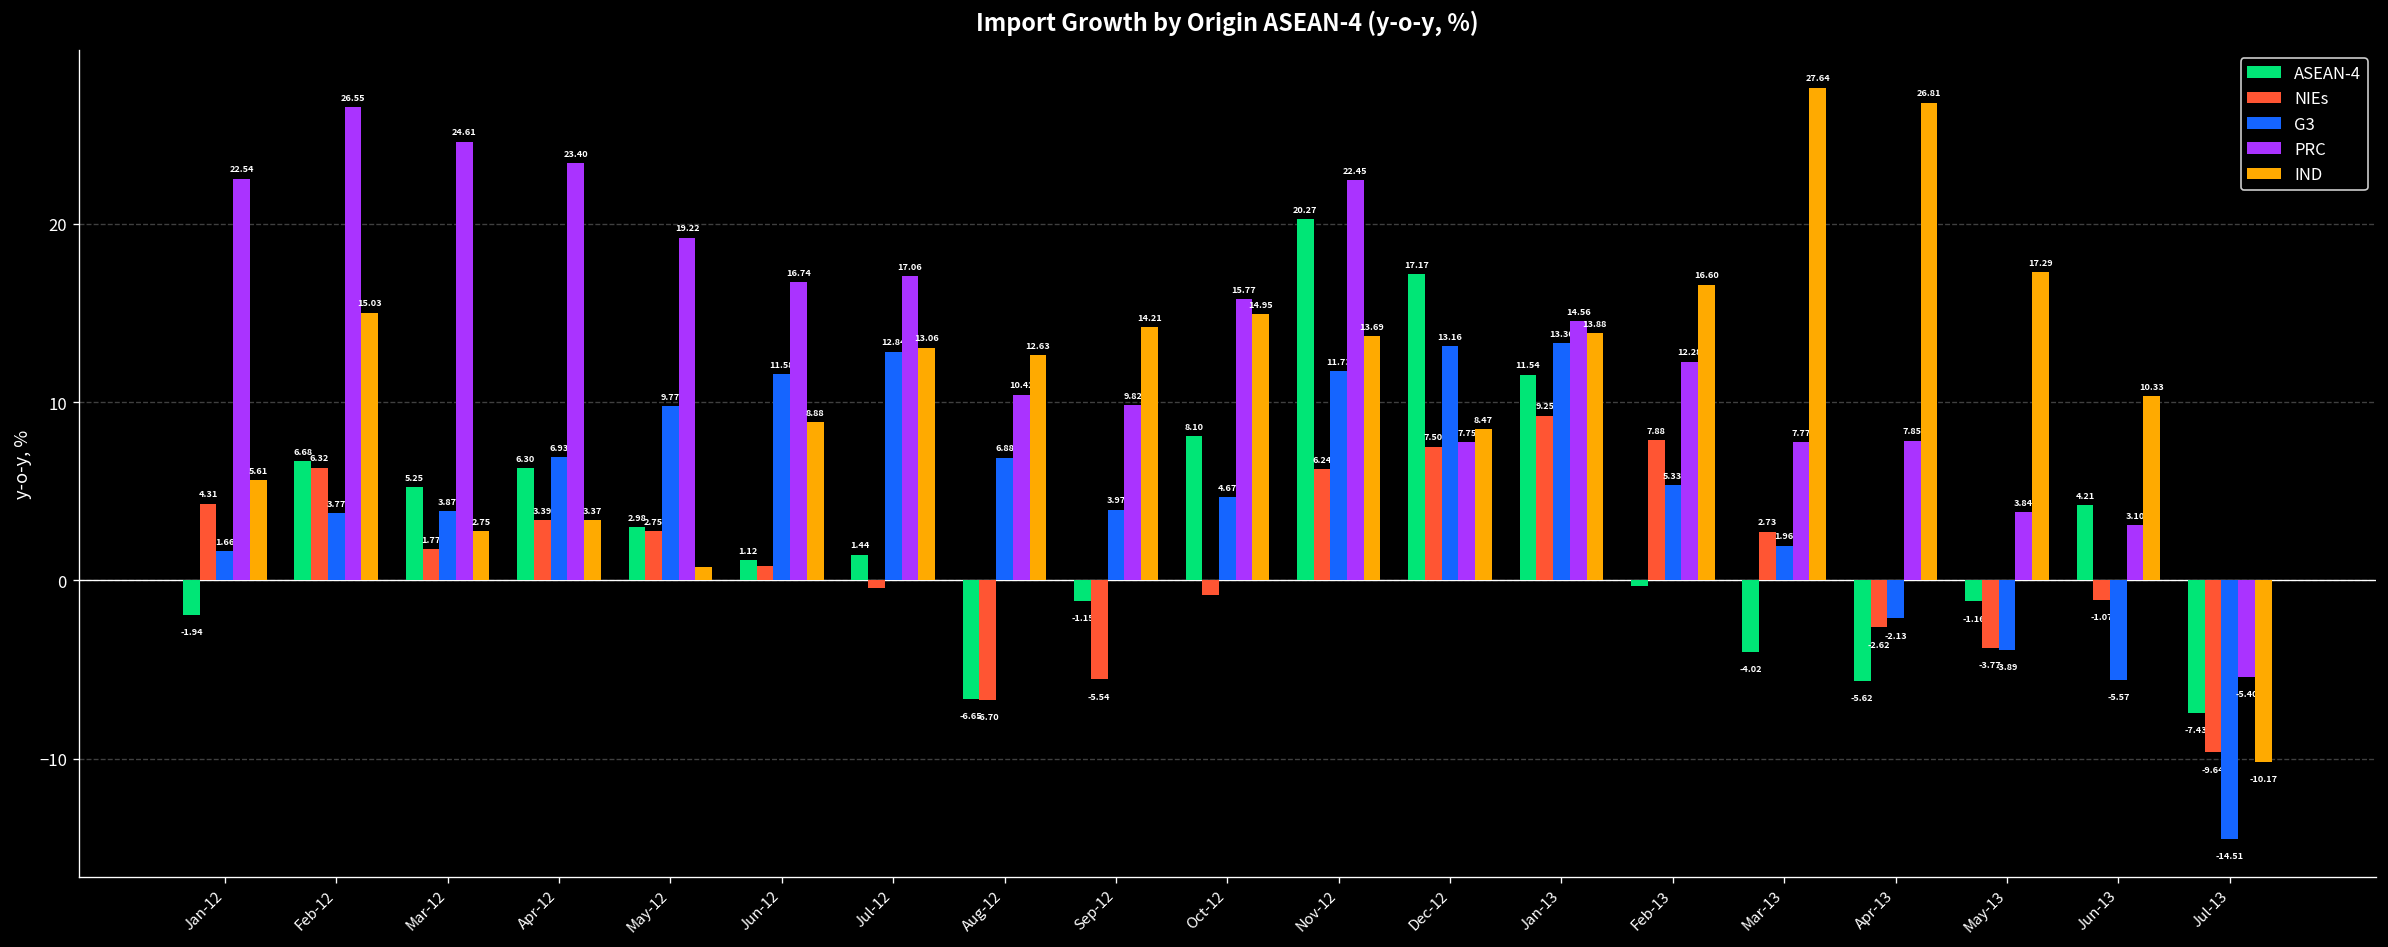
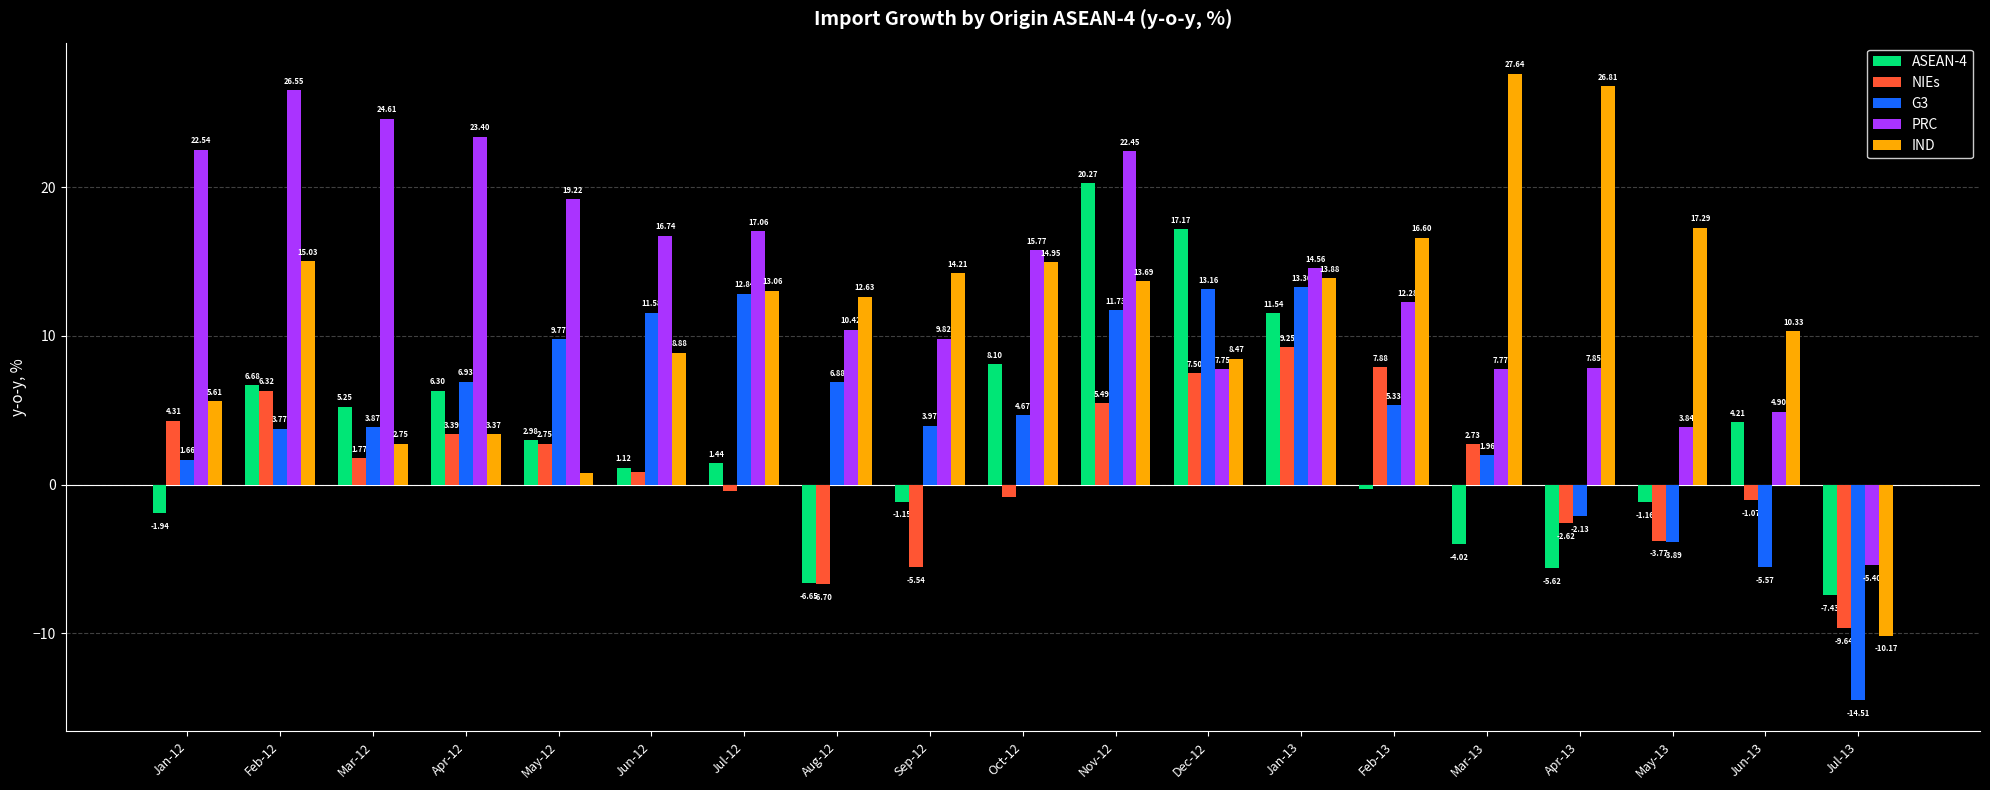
NIEs, Nov-12: 6.24 -> 5.49
PRC, Jun-13: 3.10 -> 4.90
